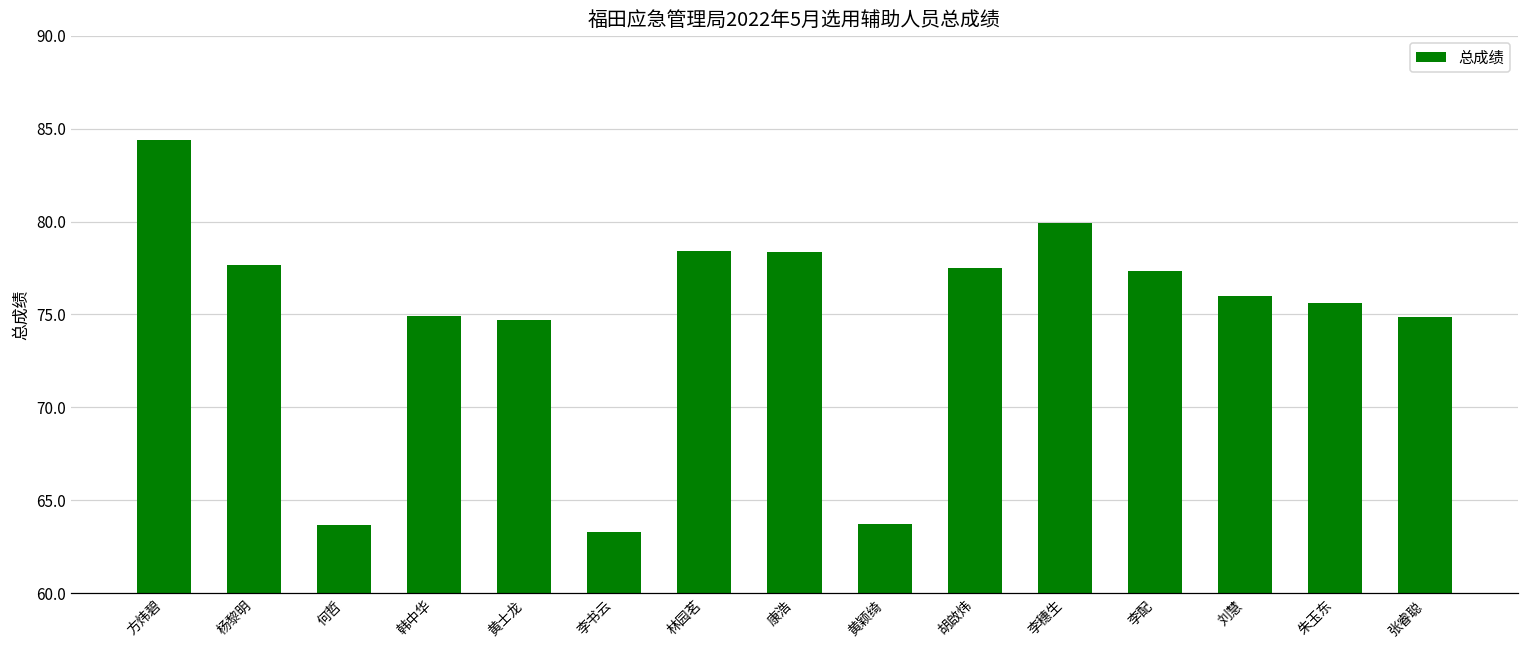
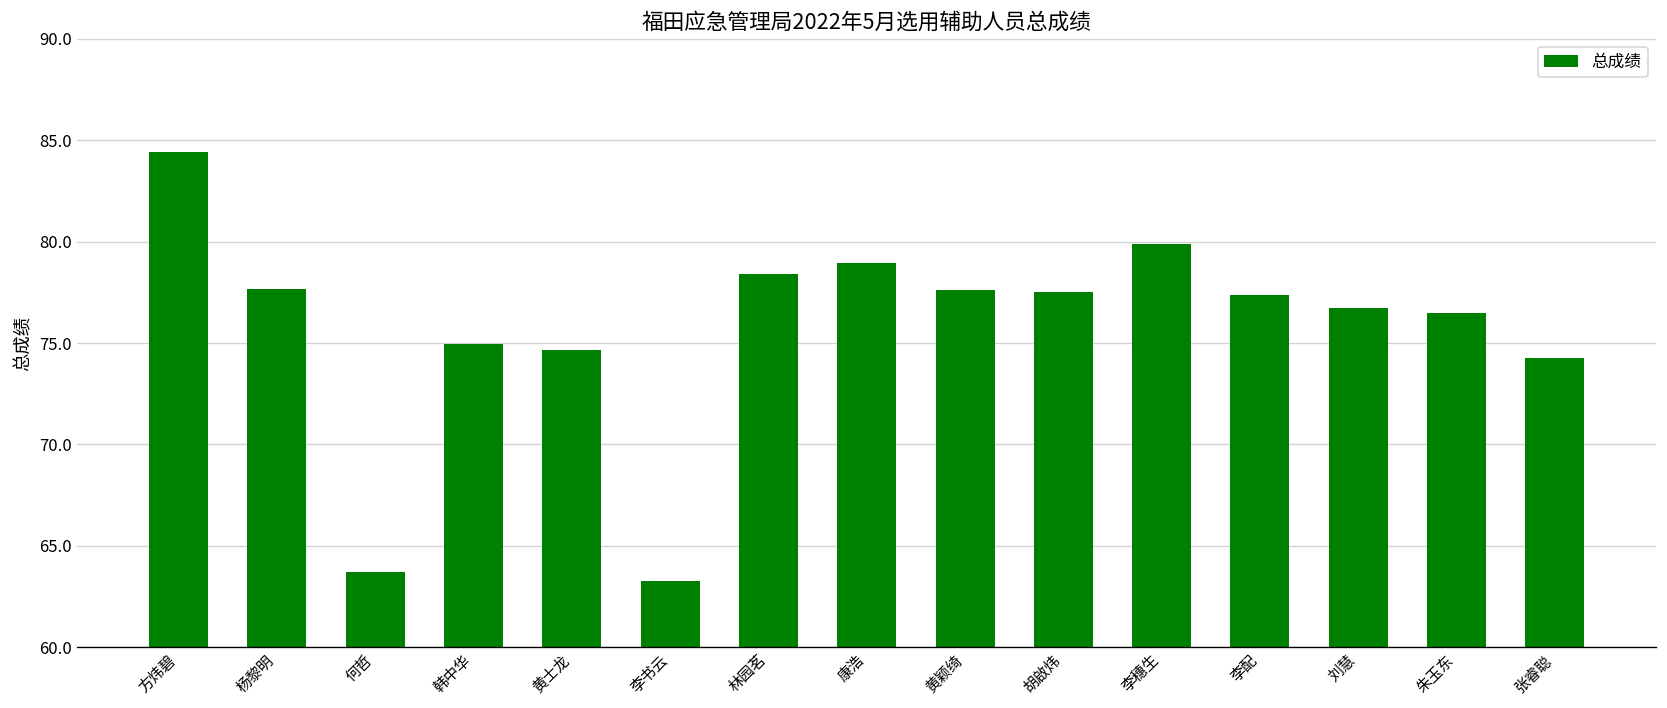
康浩: 78.4 -> 78.9
黄颖绮: 63.7 -> 77.6
刘慧: 76.0 -> 76.7
朱玉东: 75.6 -> 76.5
张睿聪: 74.9 -> 74.3
